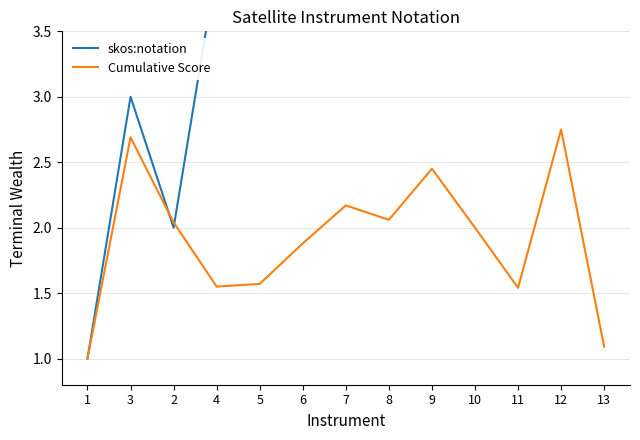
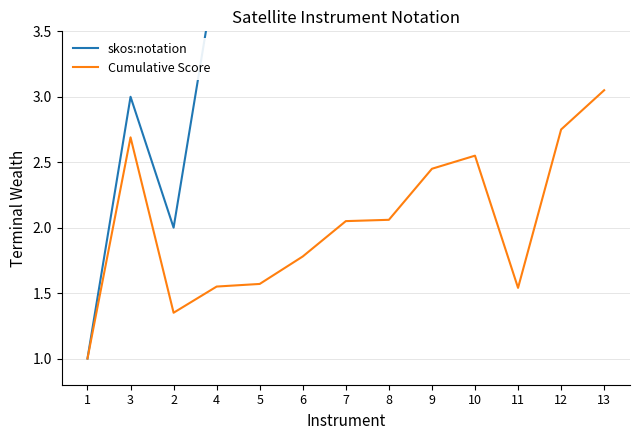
Cumulative Score, 2: 2.04 -> 1.35
Cumulative Score, 6: 1.88 -> 1.78
Cumulative Score, 7: 2.17 -> 2.05
Cumulative Score, 10: 2.00 -> 2.55
Cumulative Score, 13: 1.09 -> 3.05
